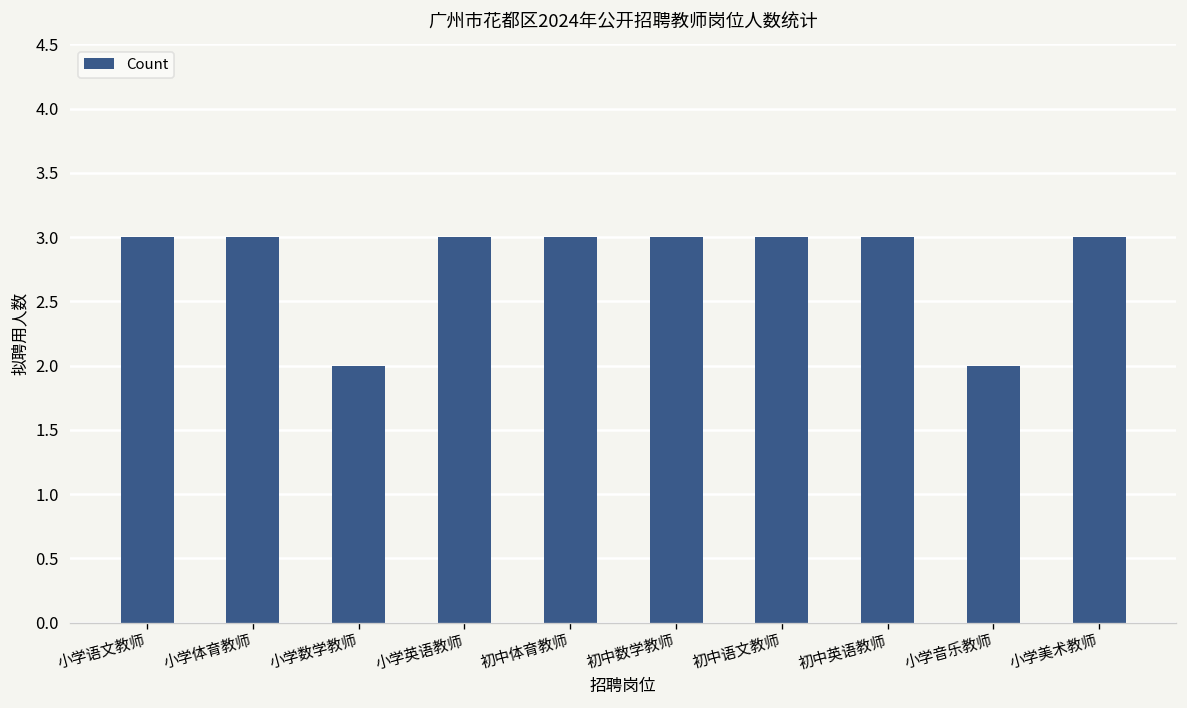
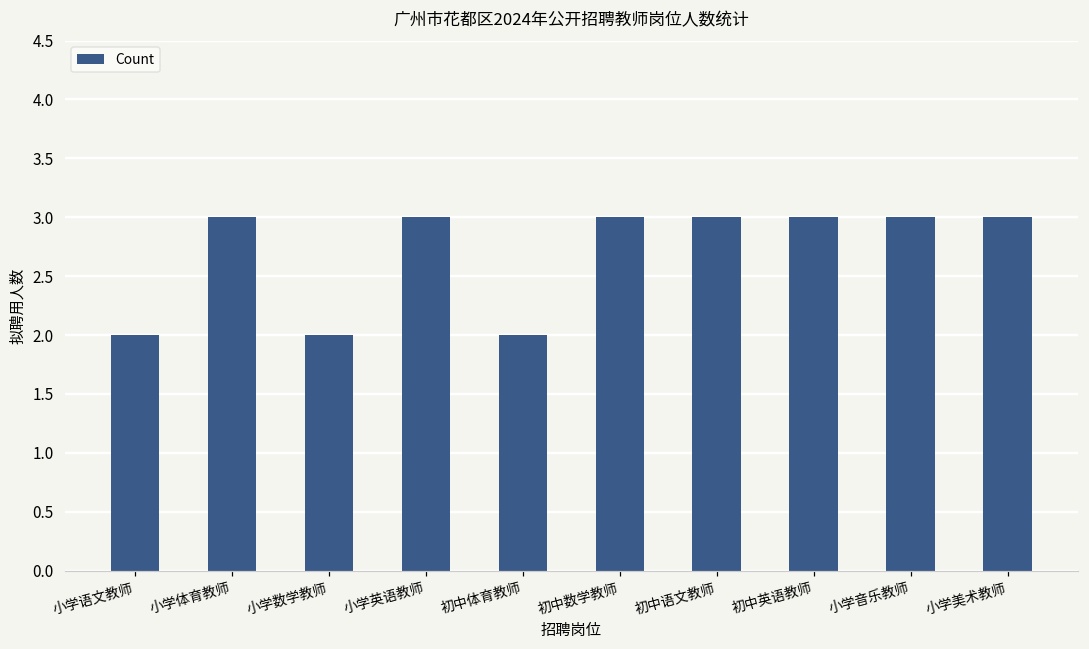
小学语文教师: 3 -> 2
初中体育教师: 3 -> 2
小学音乐教师: 2 -> 3
